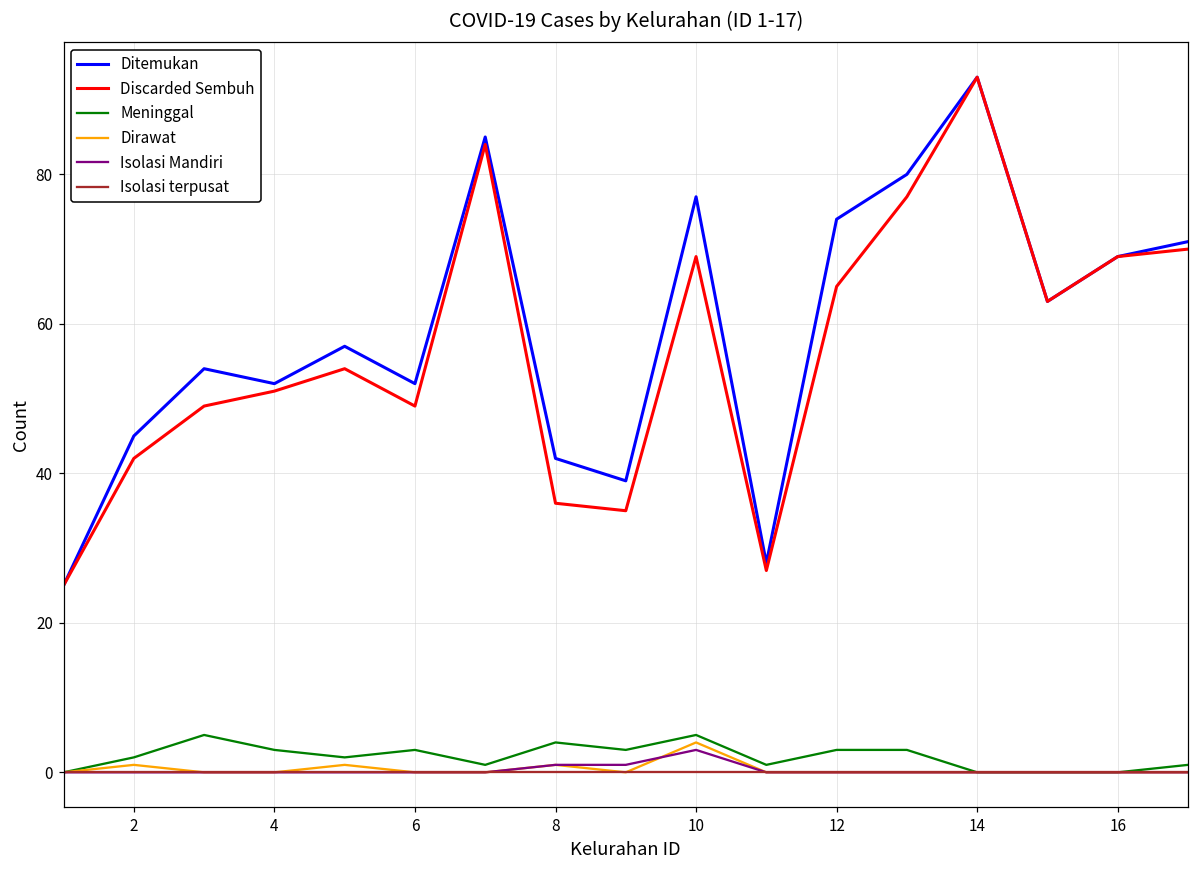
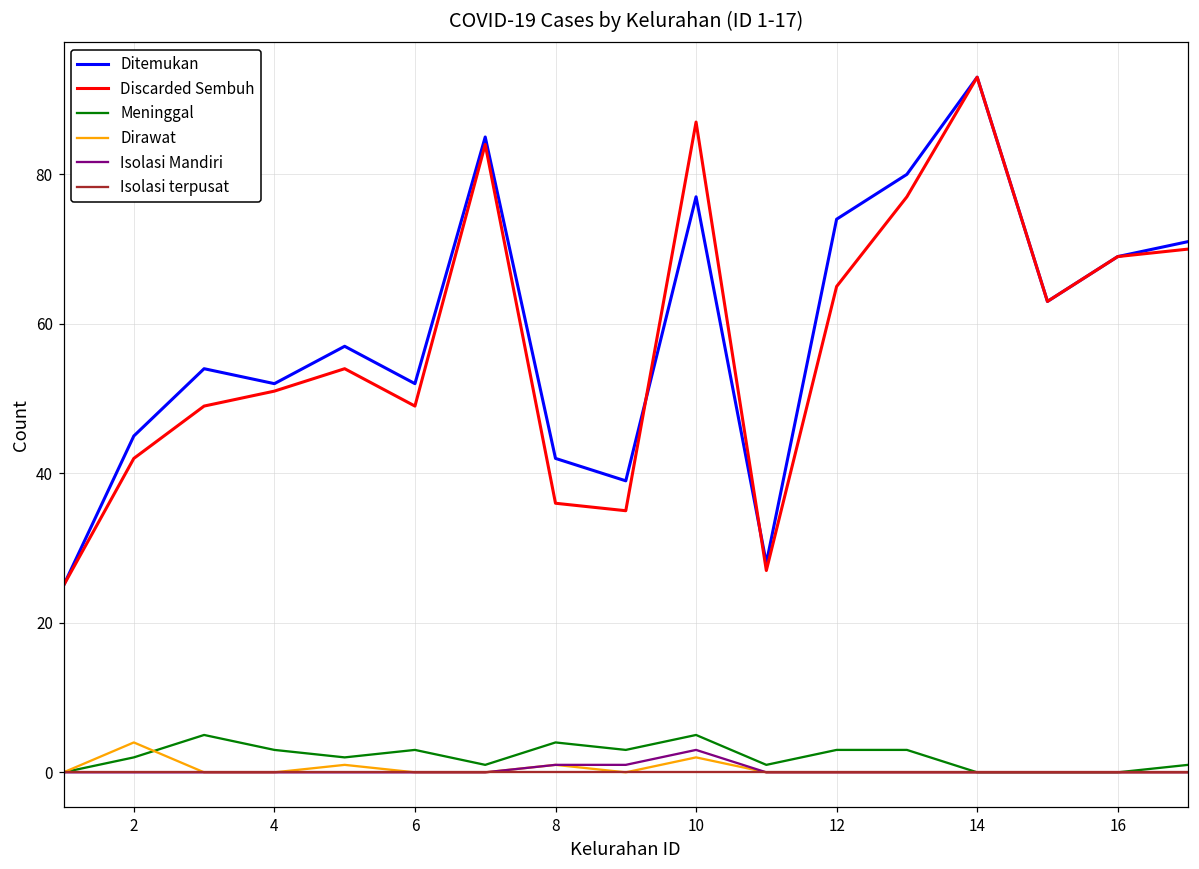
Dirawat, 2: 1 -> 4
Discarded Sembuh, 10: 69 -> 87
Dirawat, 10: 4 -> 2
